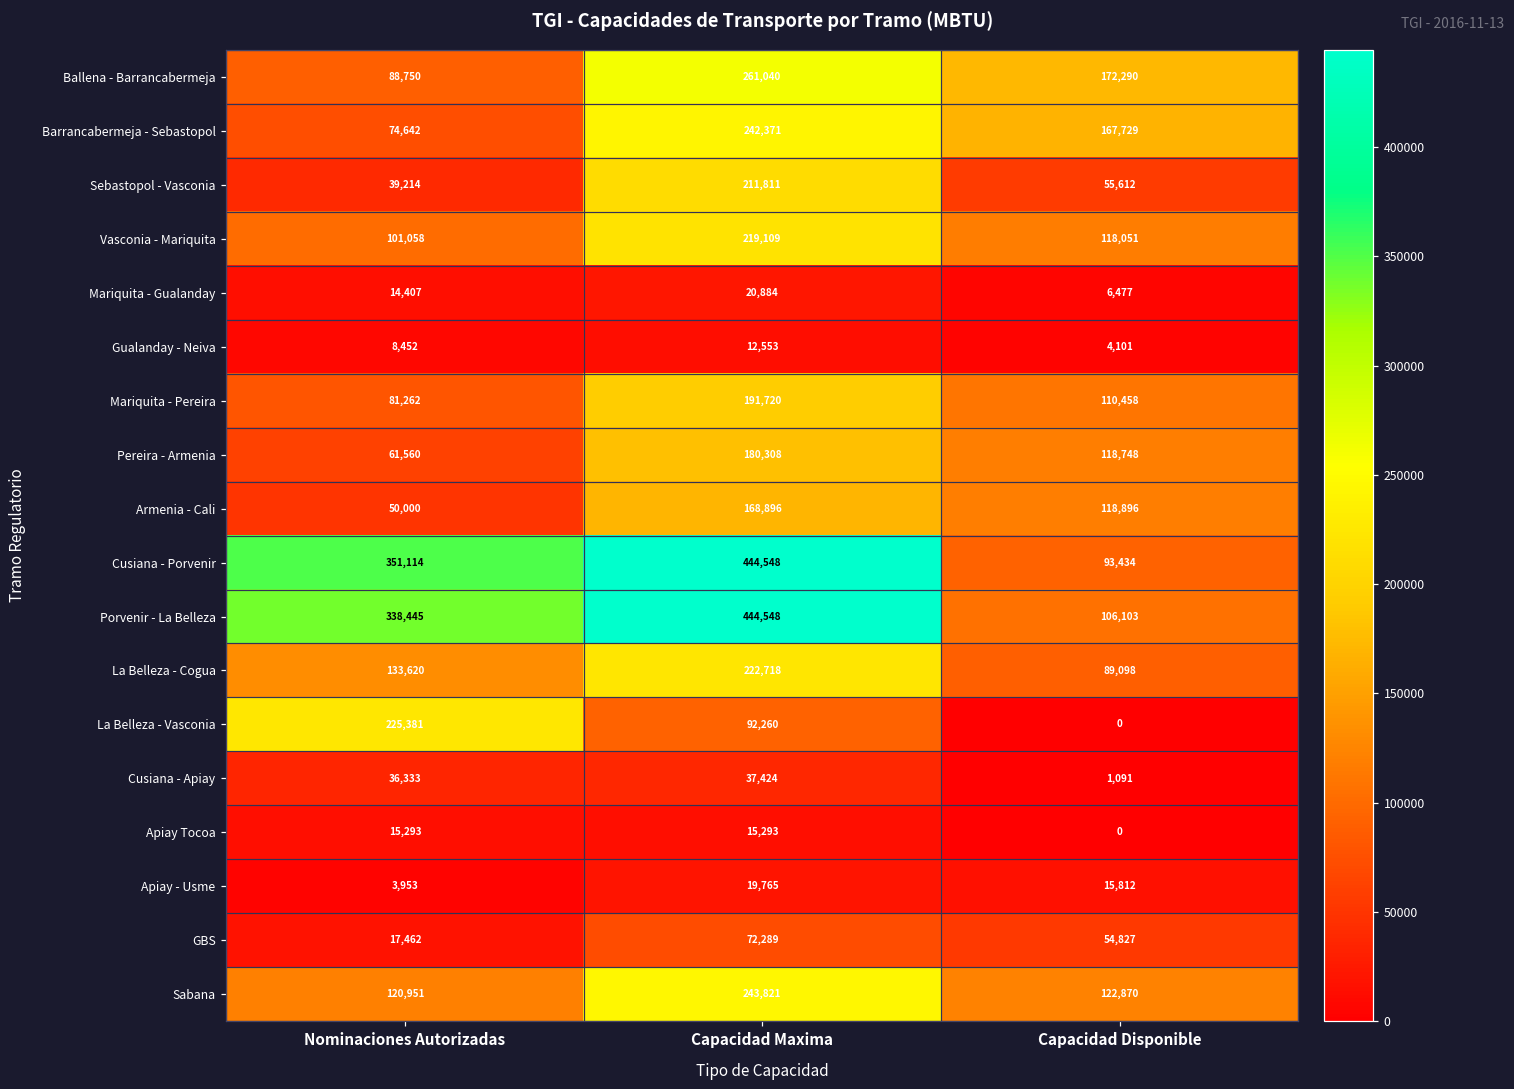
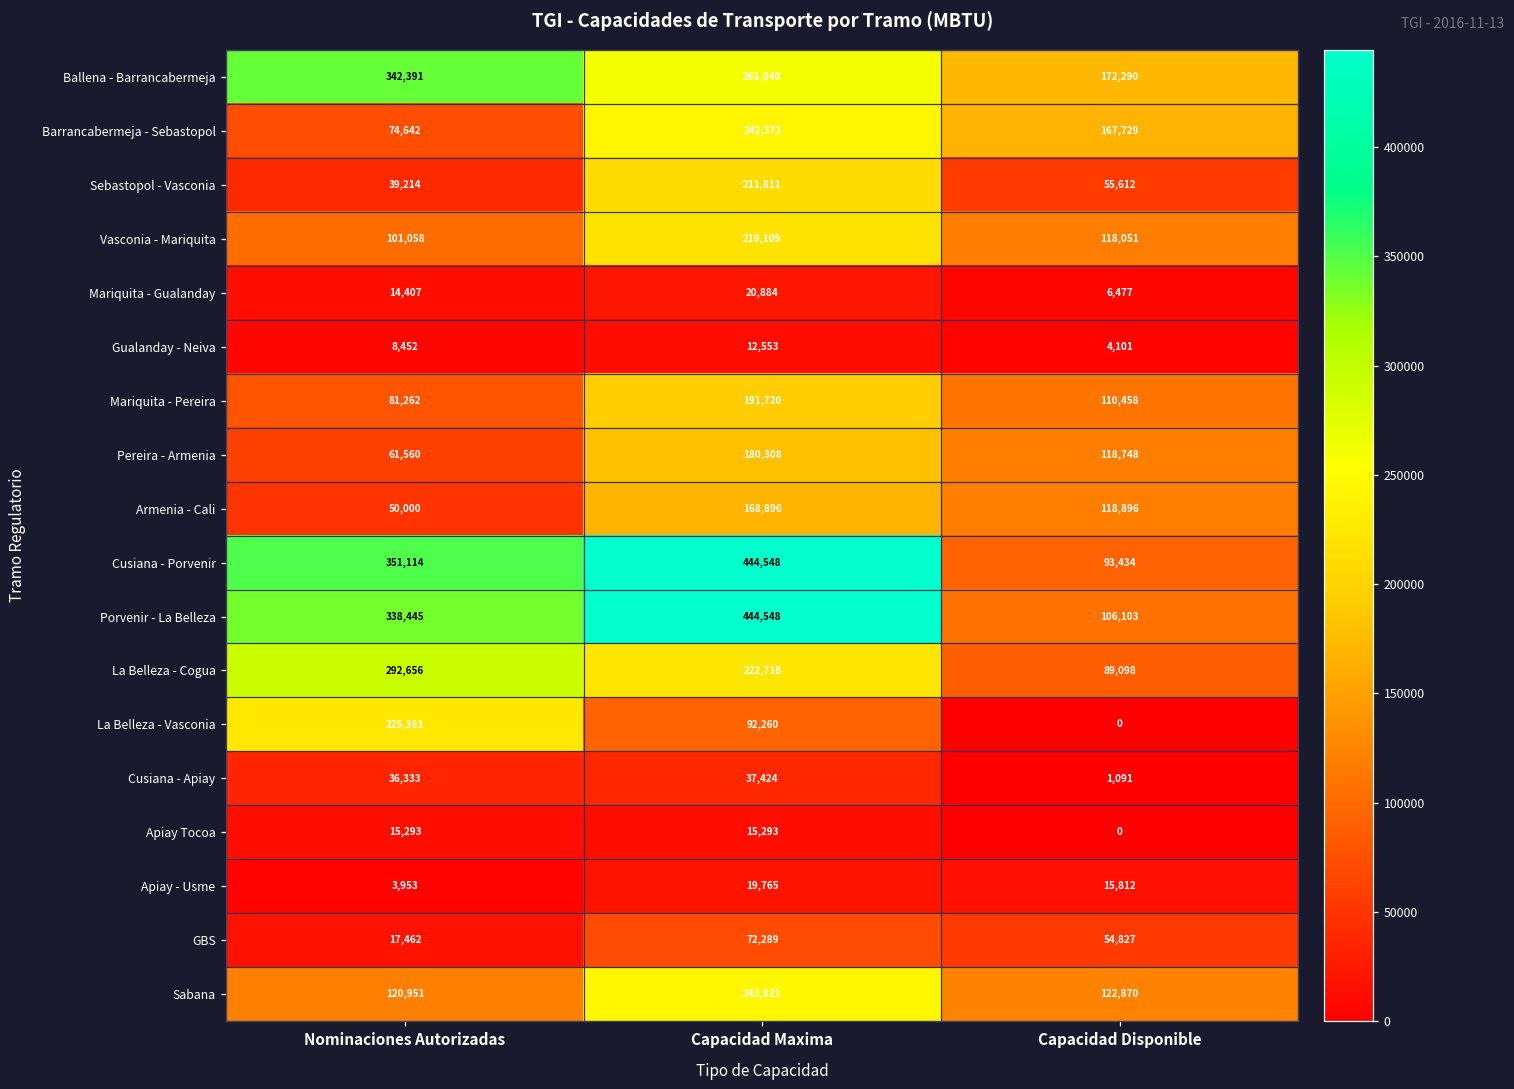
Ballena - Barrancabermeja, Nominaciones Autorizadas: 88,750 -> 342,391
La Belleza - Cogua, Nominaciones Autorizadas: 133,620 -> 292,656
